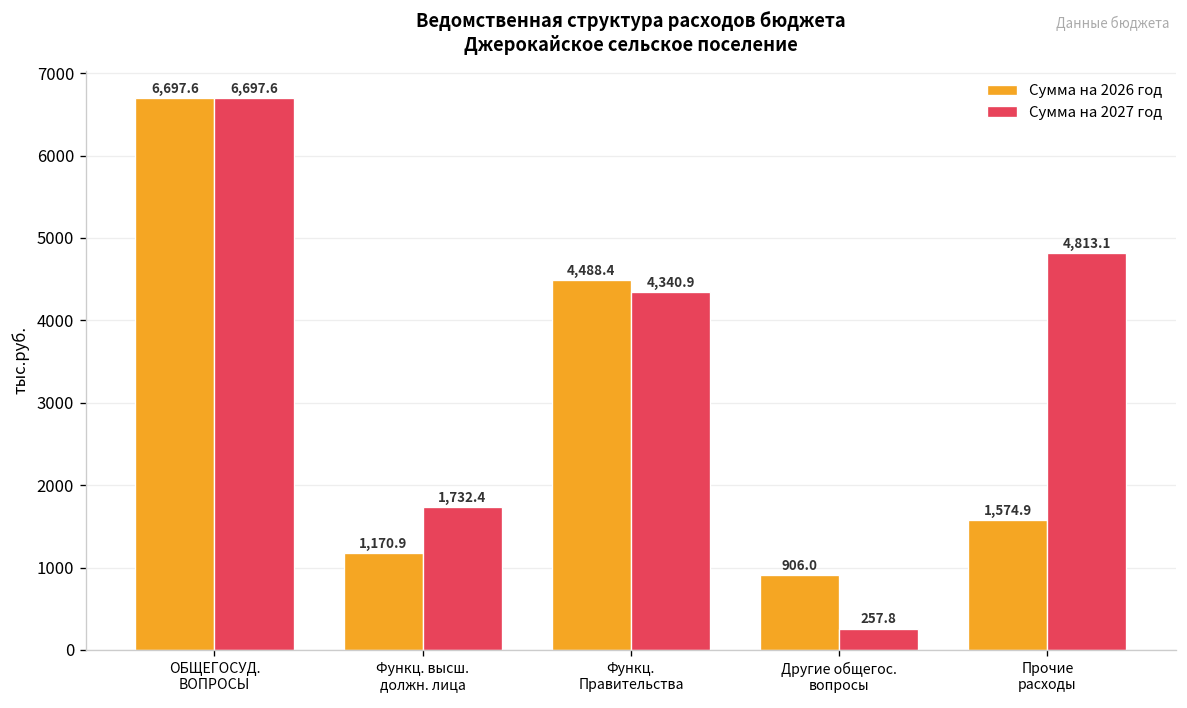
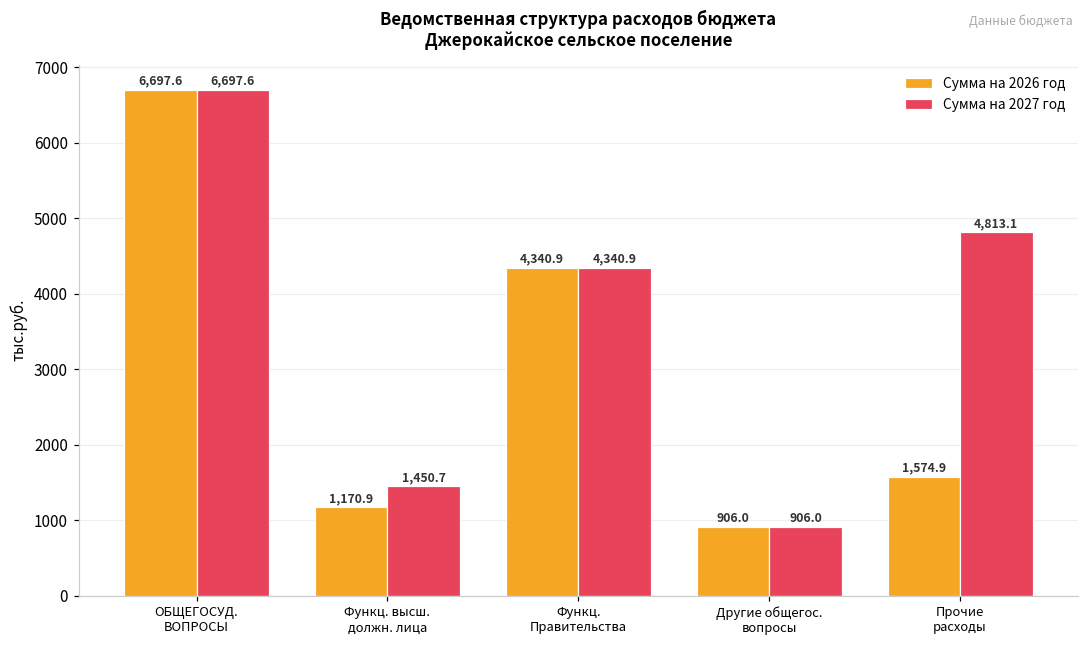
Сумма на 2027 год, Функц. высш. должн. лица: 1,732.4 -> 1,450.7
Сумма на 2026 год, Функц. Правительства: 4,488.4 -> 4,340.9
Сумма на 2027 год, Другие общегос. вопросы: 257.8 -> 906.0
